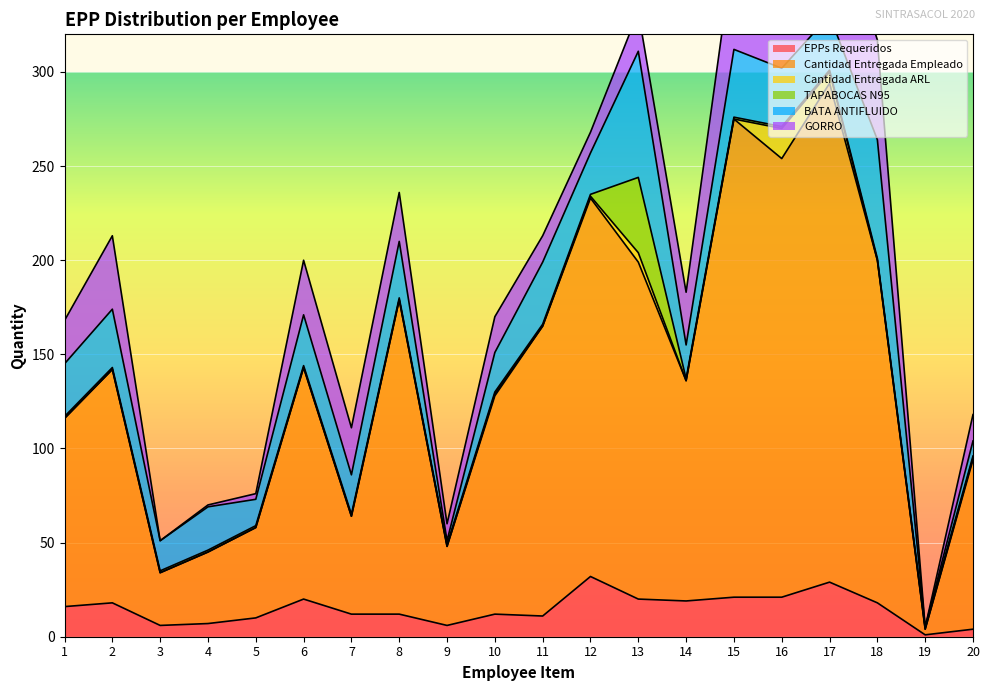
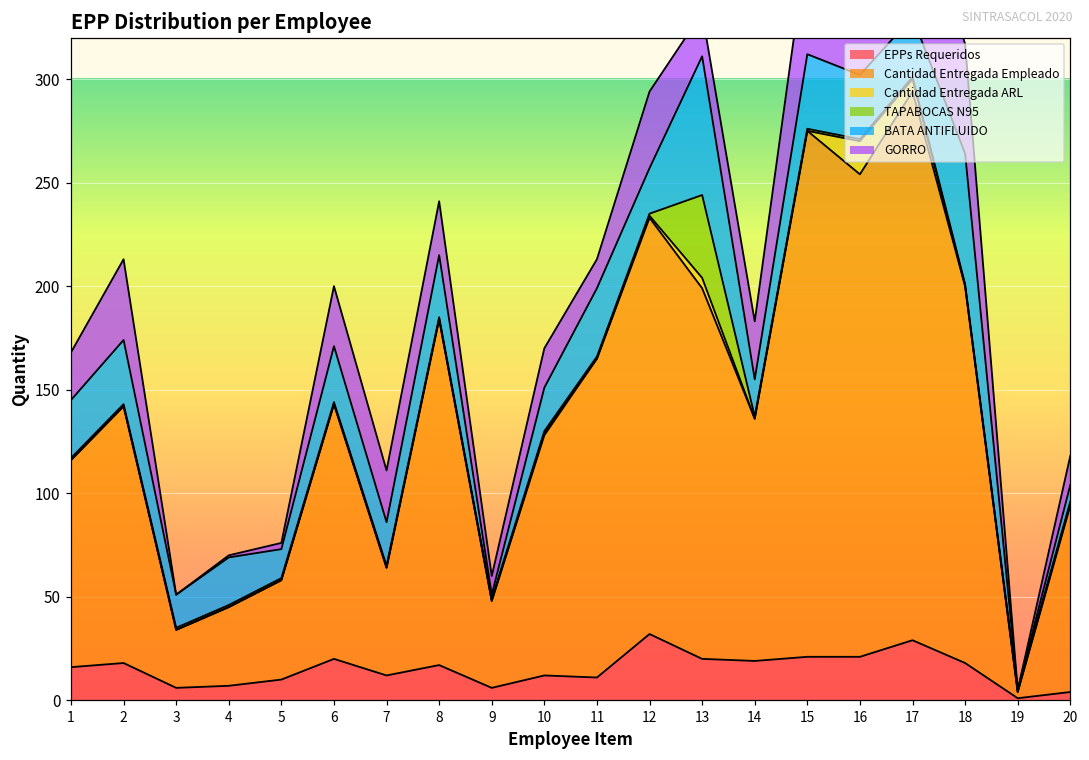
EPPs Requeridos, 8: 12 -> 17
GORRO, 12: 11 -> 37
